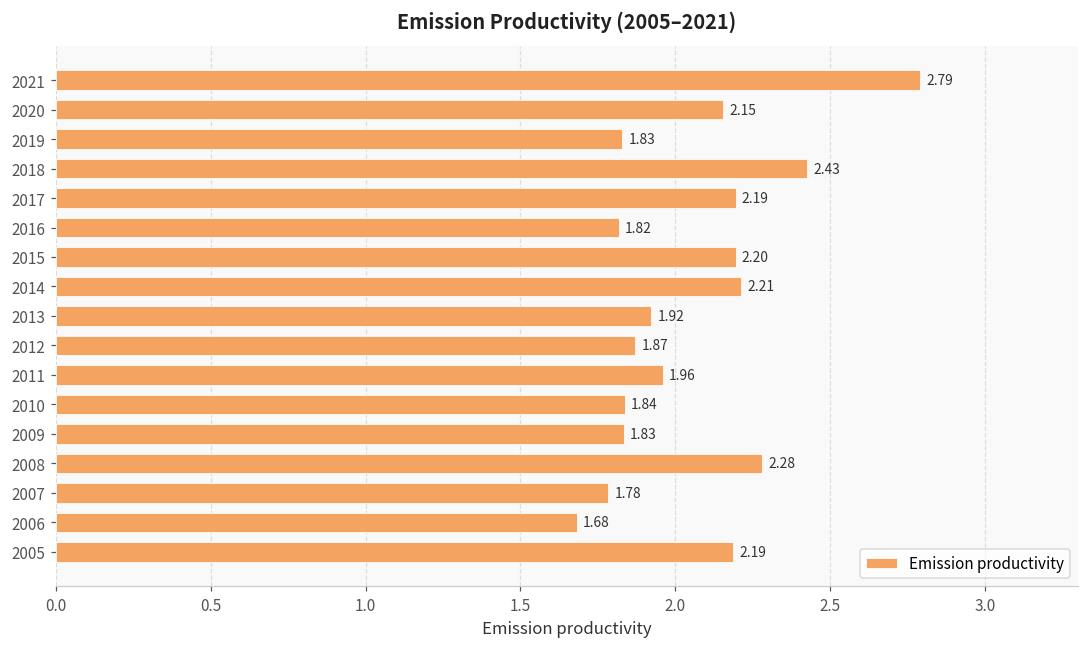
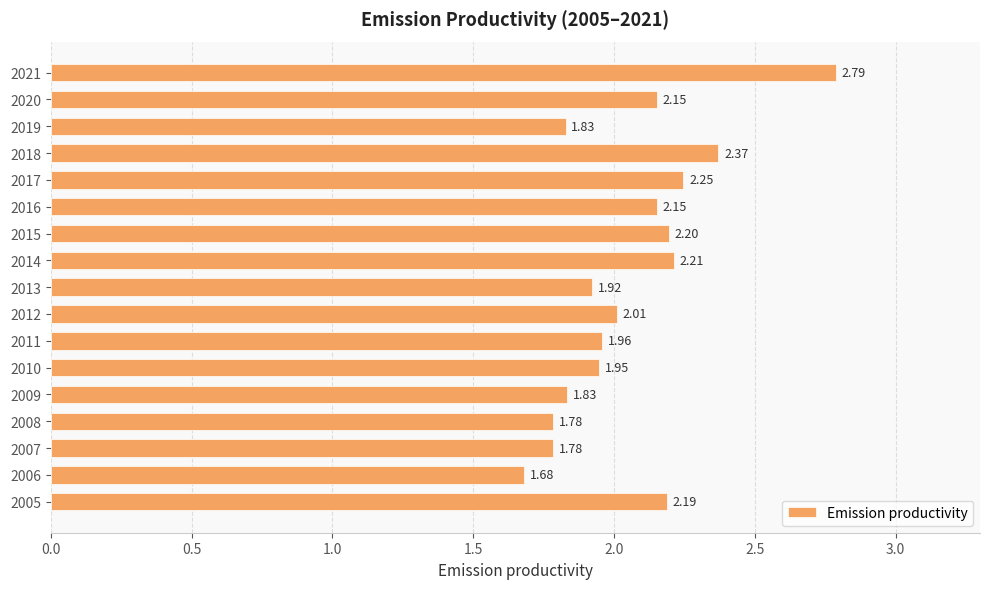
2018: 2.43 -> 2.37
2017: 2.19 -> 2.25
2016: 1.82 -> 2.15
2012: 1.87 -> 2.01
2010: 1.84 -> 1.95
2008: 2.28 -> 1.78
